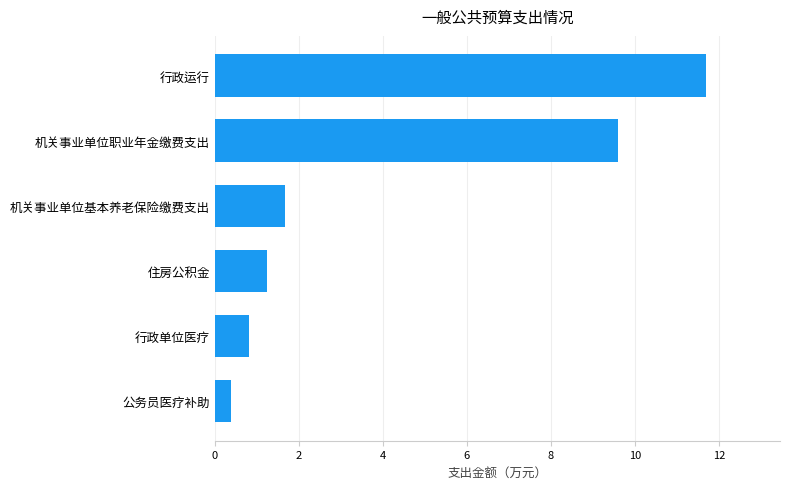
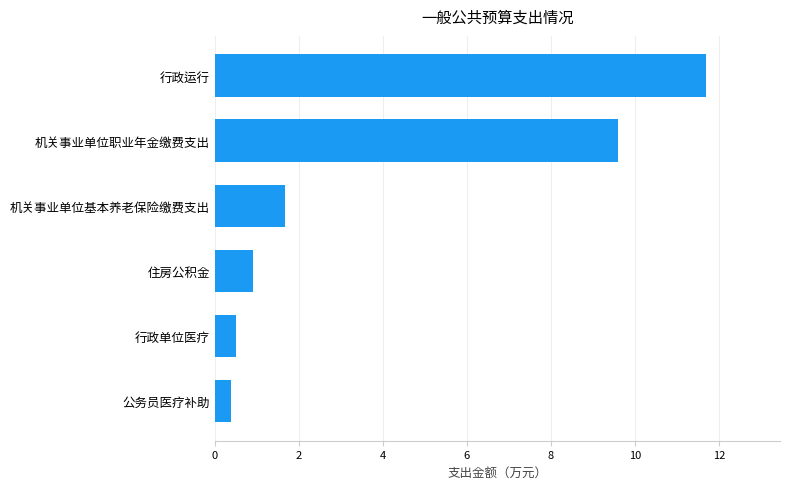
住房公积金: 1.2 -> 0.9
行政单位医疗: 0.8 -> 0.5
